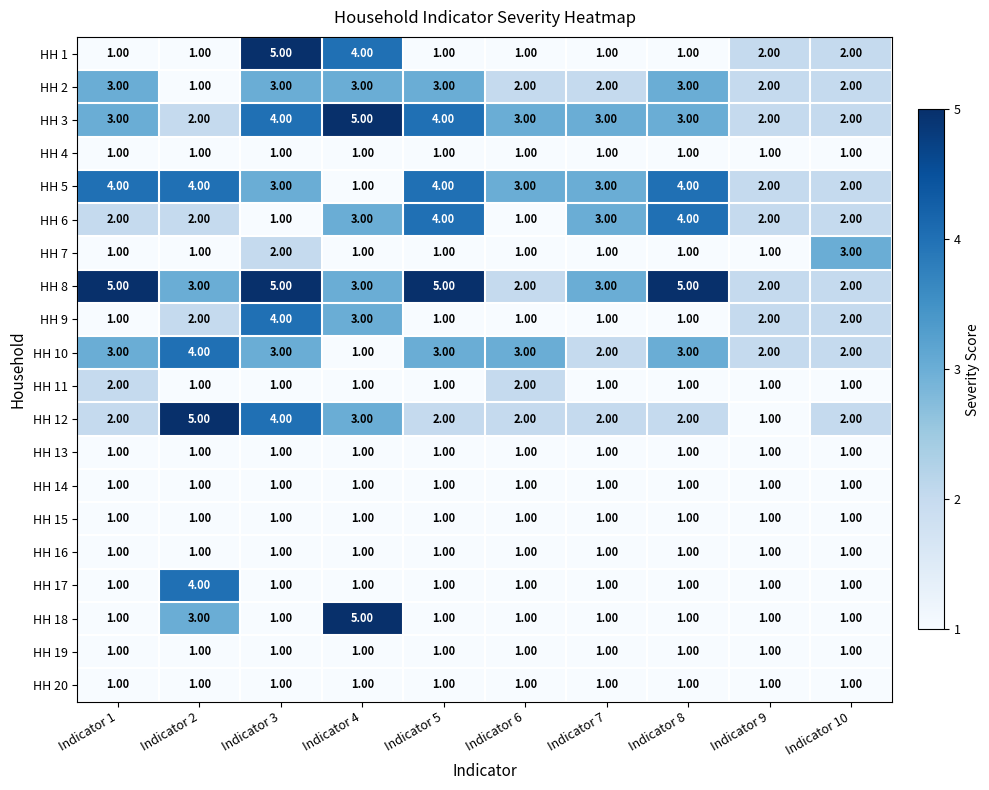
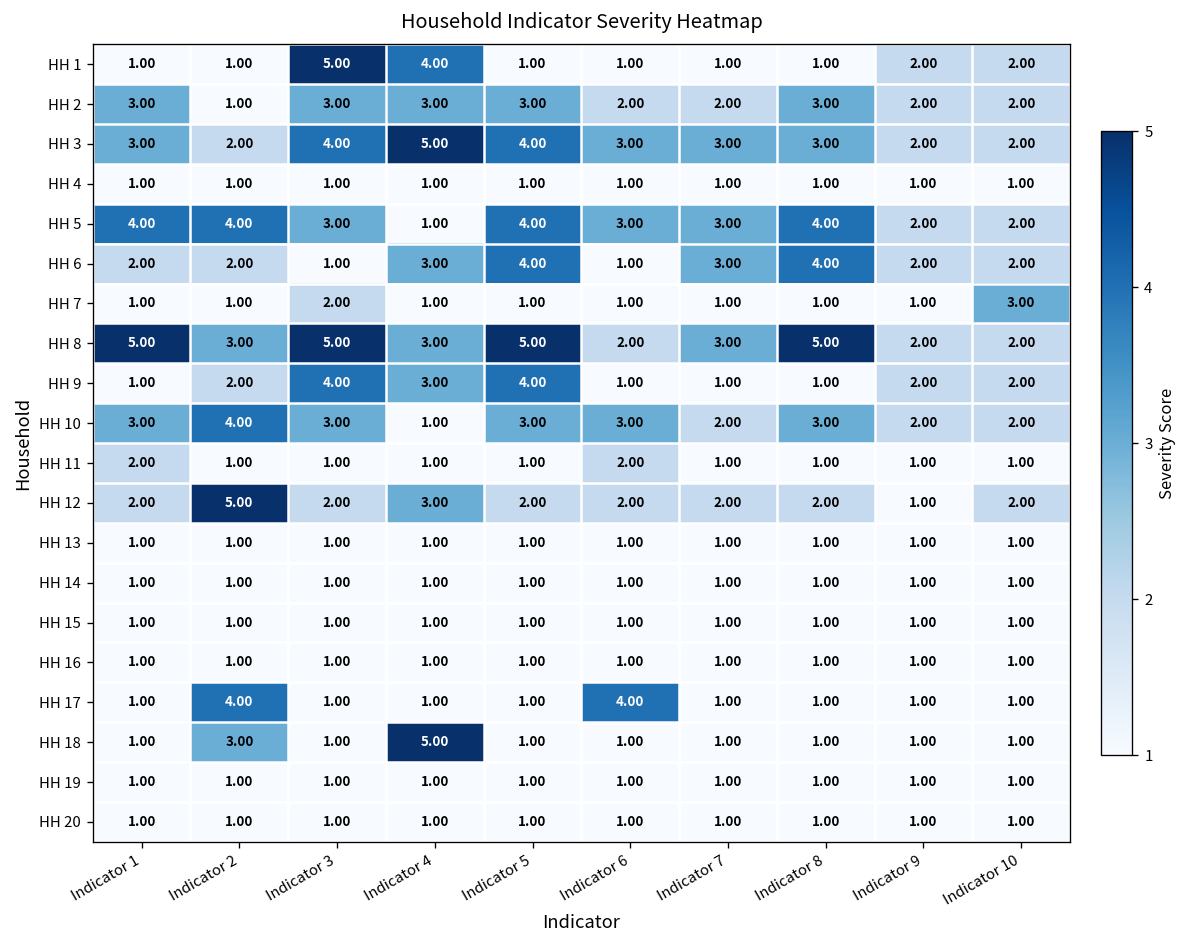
HH 9, Indicator 5: 1.00 -> 4.00
HH 12, Indicator 3: 4.00 -> 2.00
HH 17, Indicator 6: 1.00 -> 4.00
